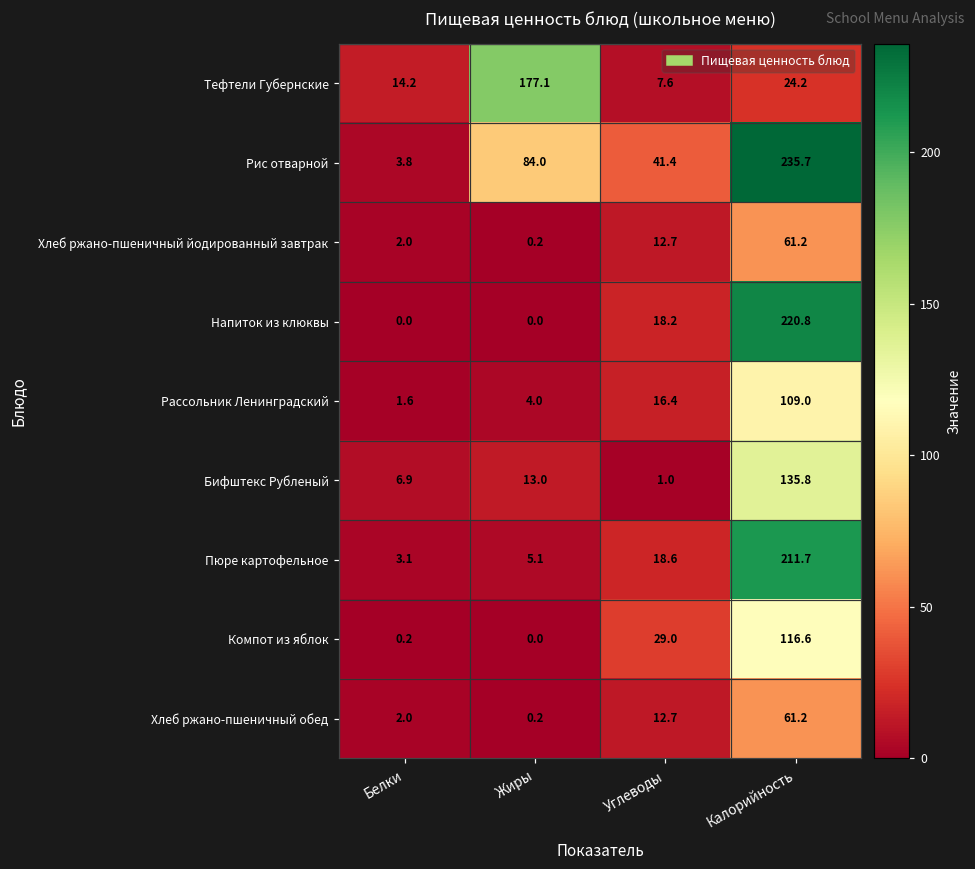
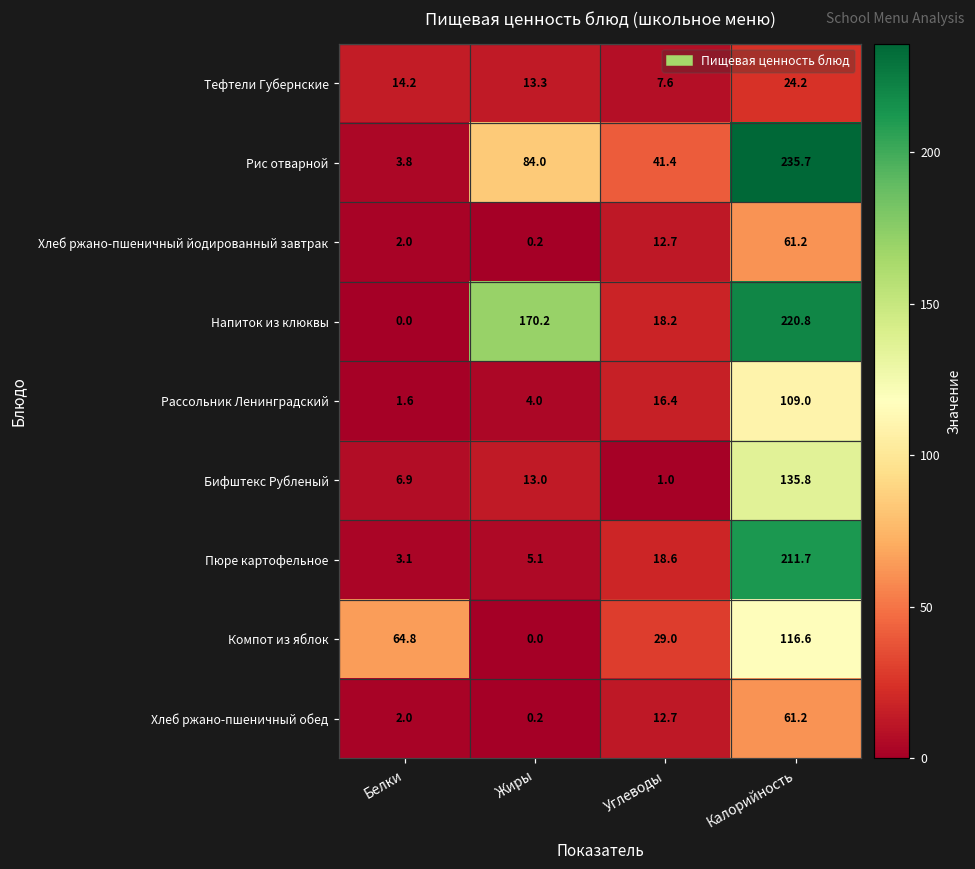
Тефтели Губернские, Жиры: 177.1 -> 13.3
Напиток из клюквы, Жиры: 0.0 -> 170.2
Компот из яблок, Белки: 0.2 -> 64.8
